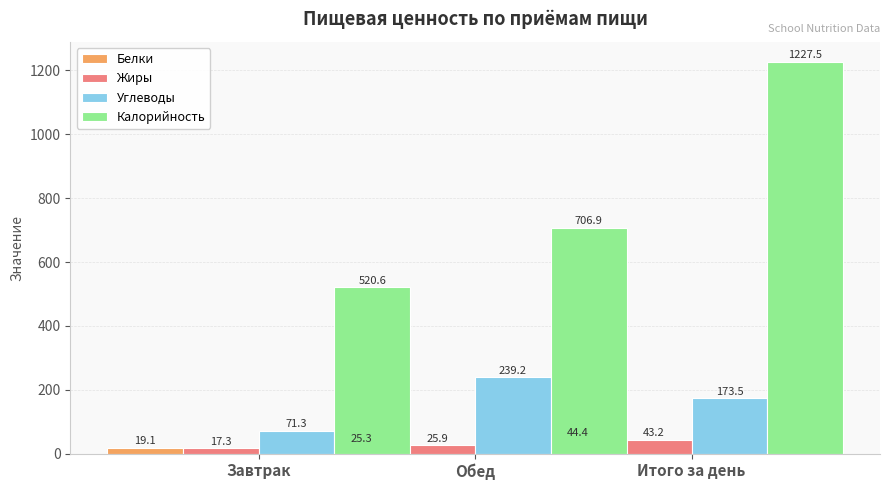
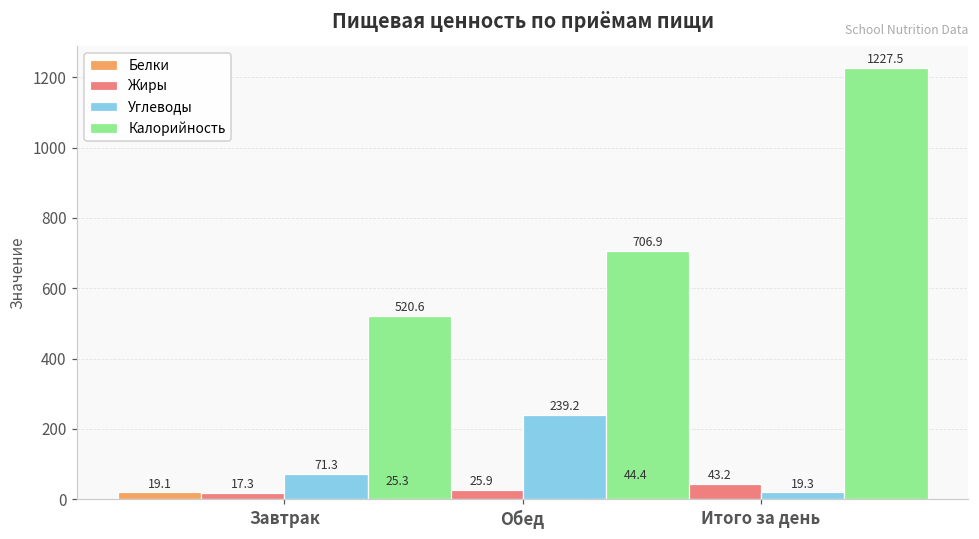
Углеводы, Итого за день: 173.5 -> 19.3
